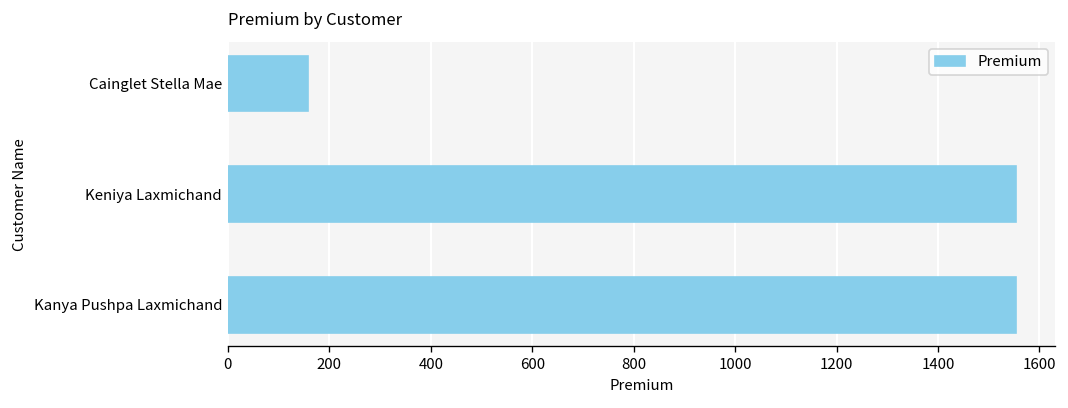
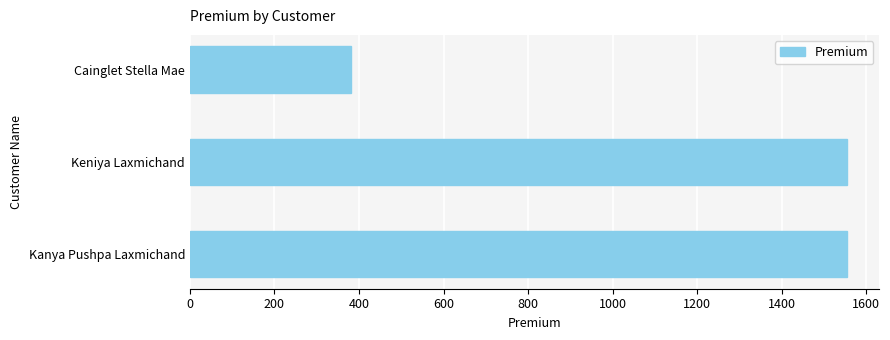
Cainglet Stella Mae: 160 -> 380
